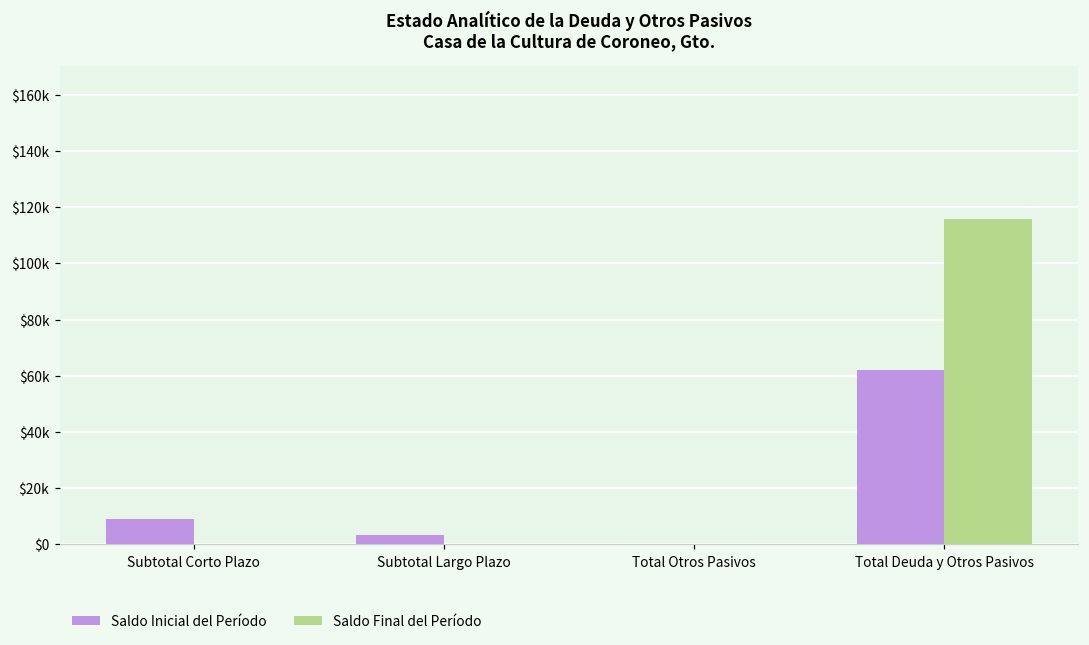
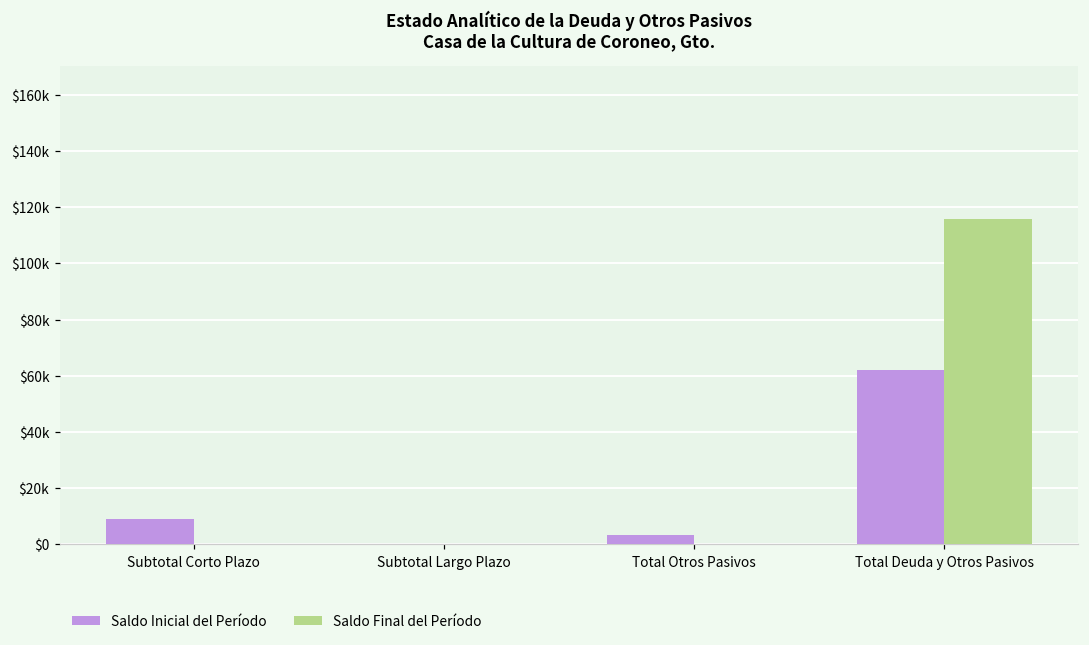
Saldo Inicial del Período, Subtotal Largo Plazo: $3000 -> $0
Saldo Inicial del Período, Total Otros Pasivos: $0 -> $3000
